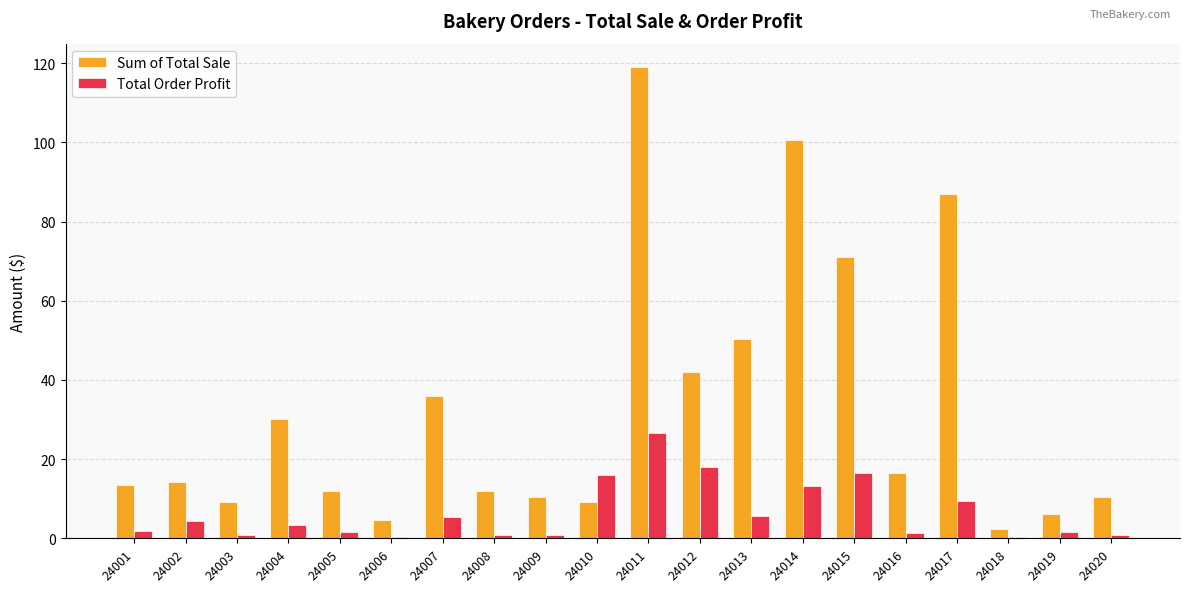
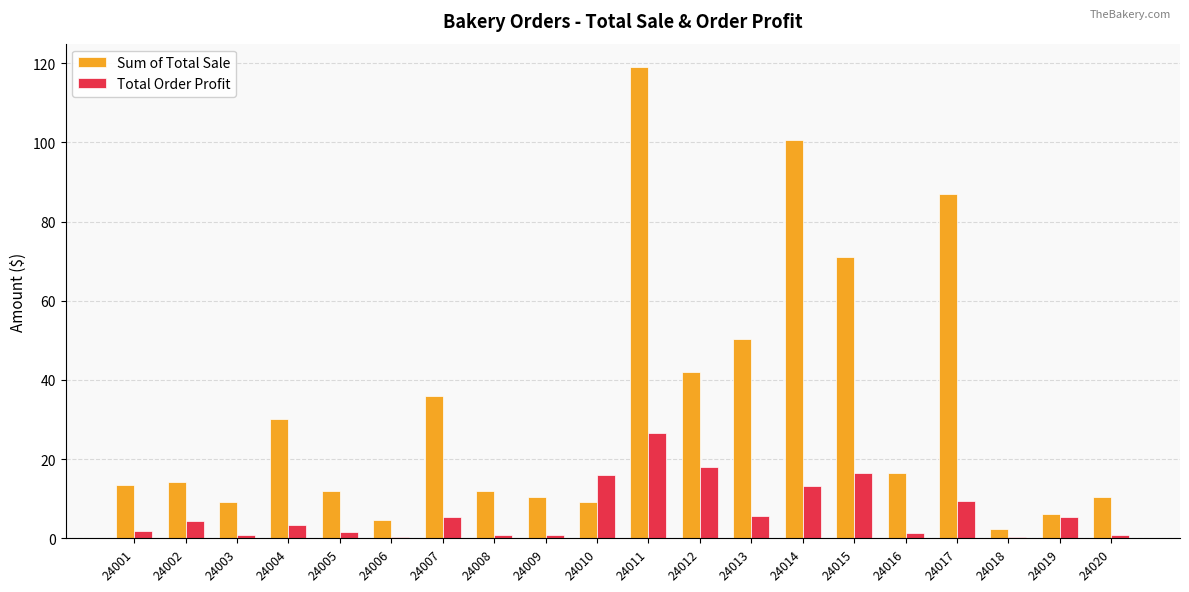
Total Order Profit, 24019: 2 -> 5
